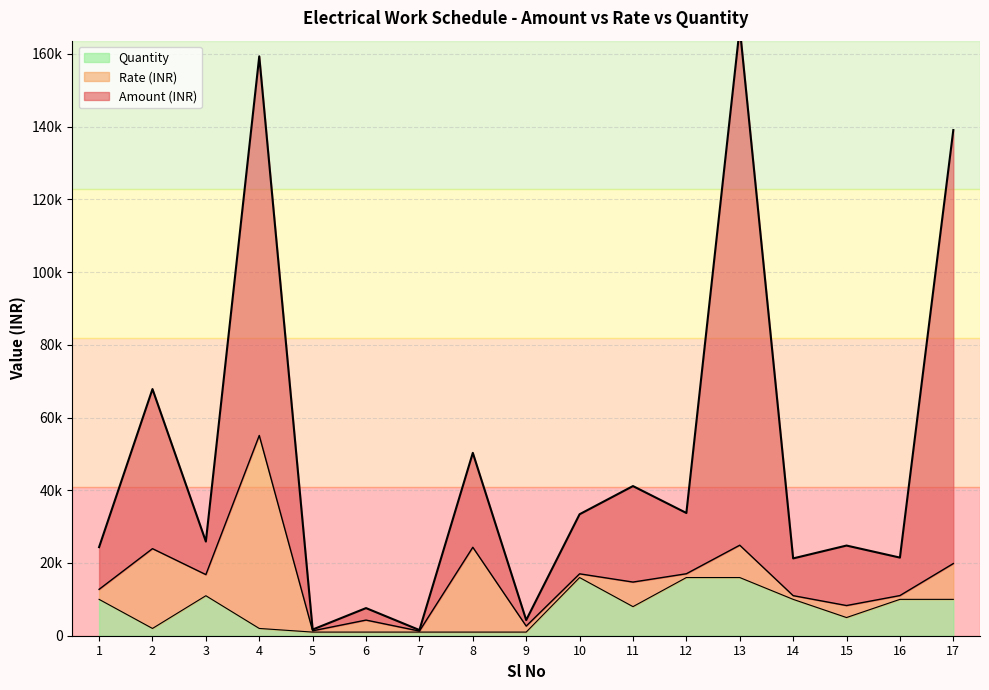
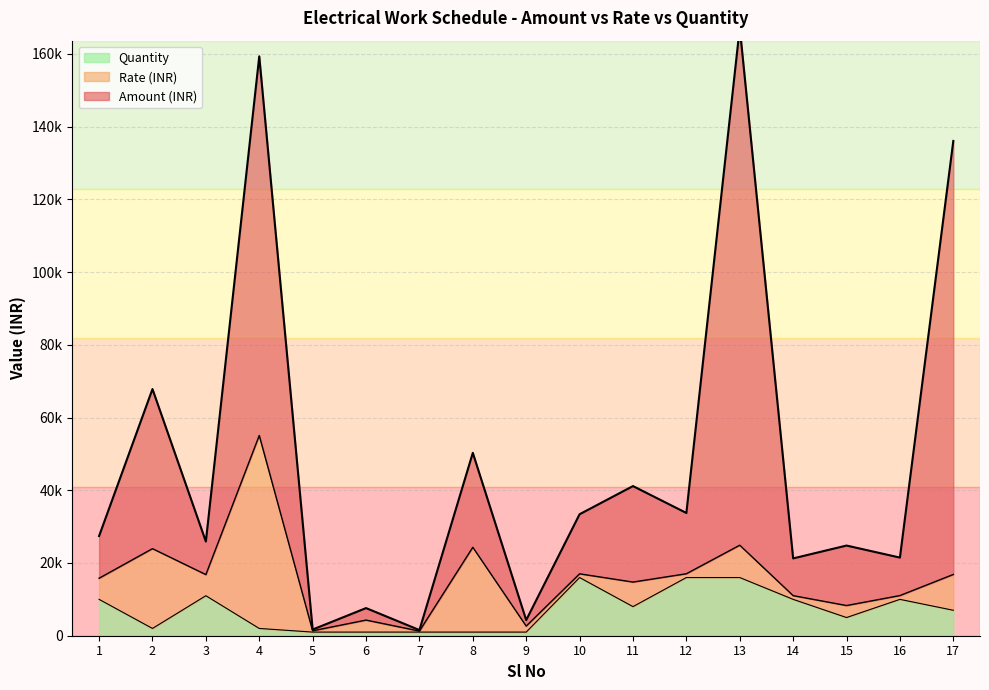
Rate (INR), 1: 3000 -> 6000
Quantity, 17: 10000 -> 7000
